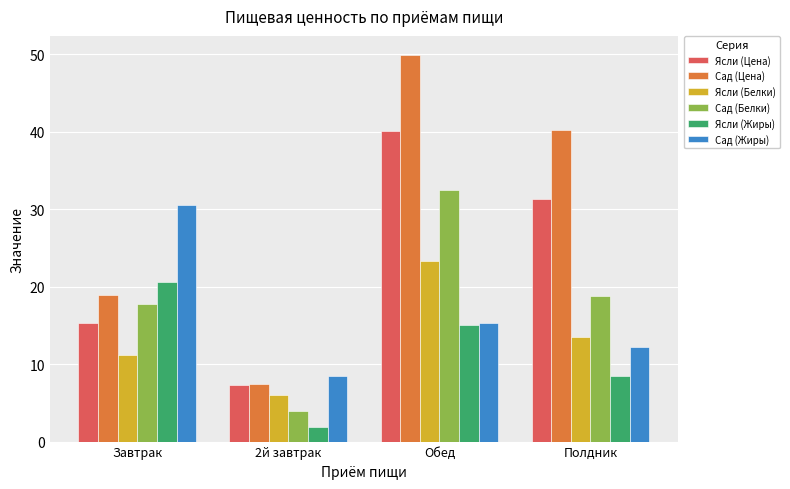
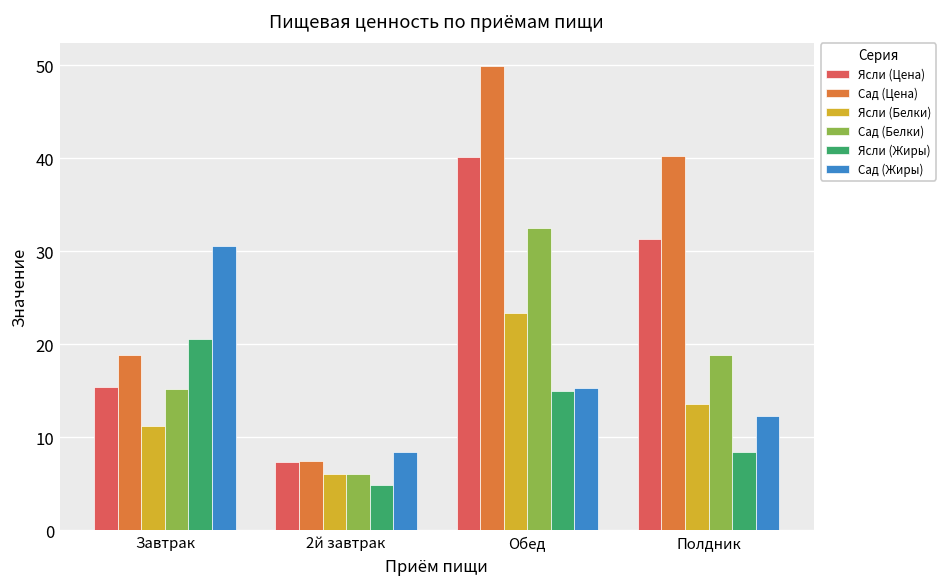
Сад (Белки), Завтрак: 18 -> 15
Сад (Белки), 2й завтрак: 4 -> 6
Ясли (Жиры), 2й завтрак: 2 -> 5
